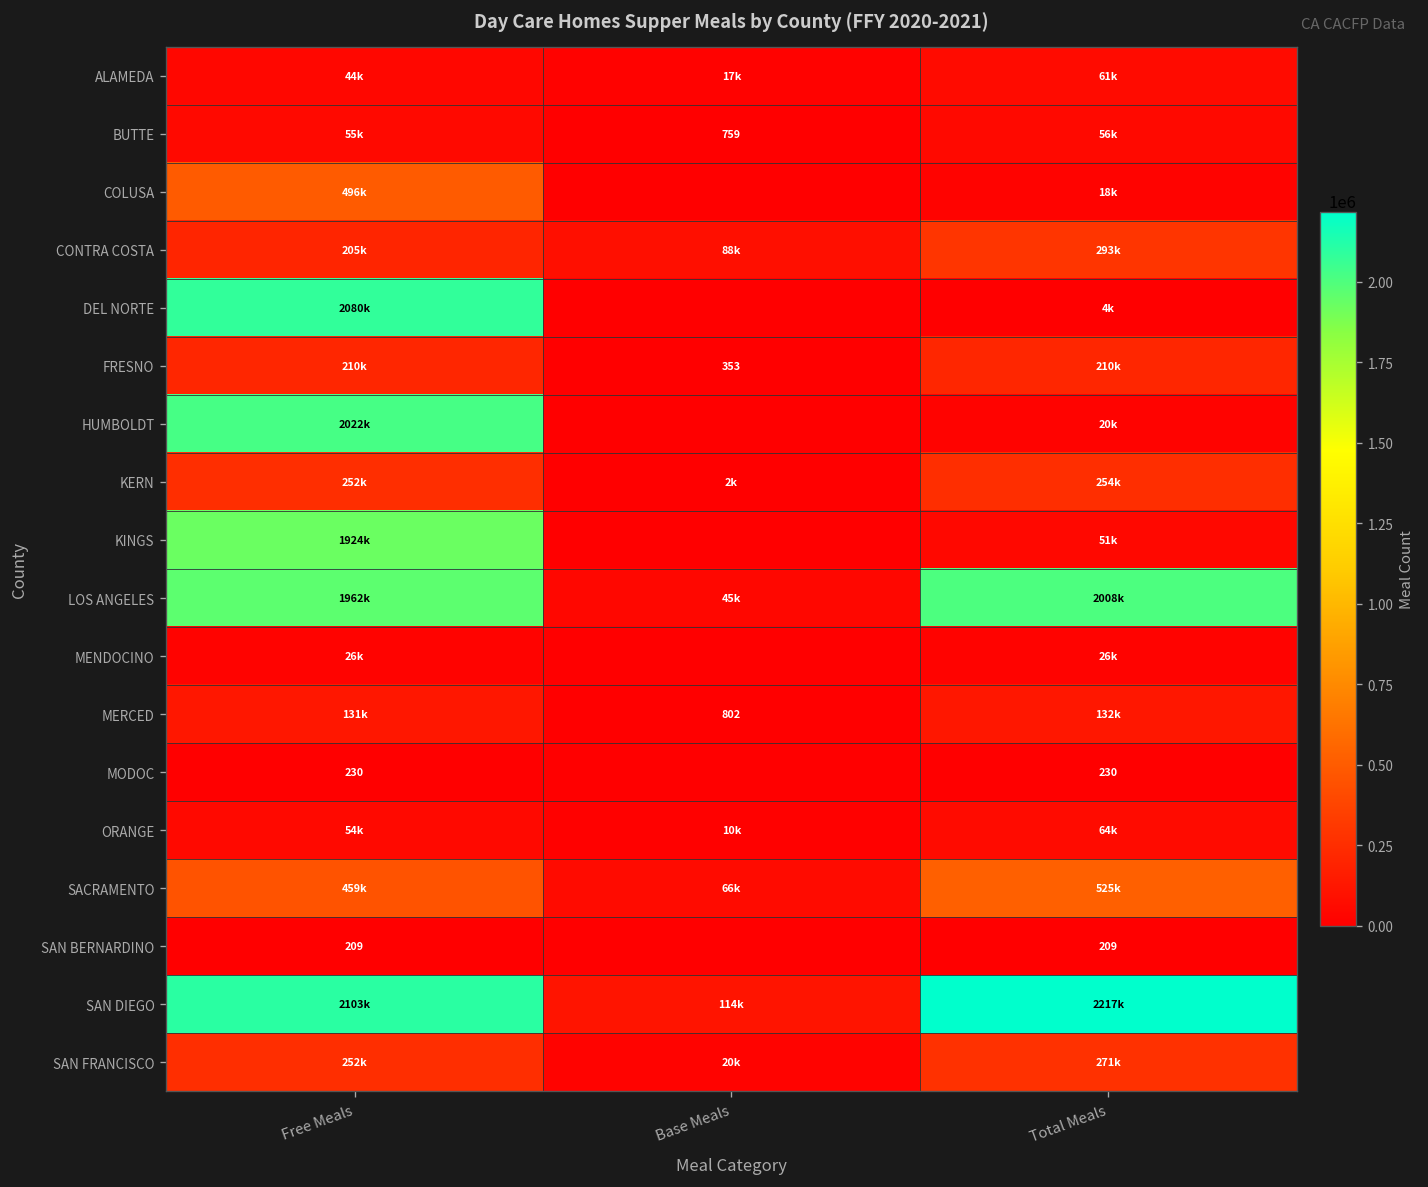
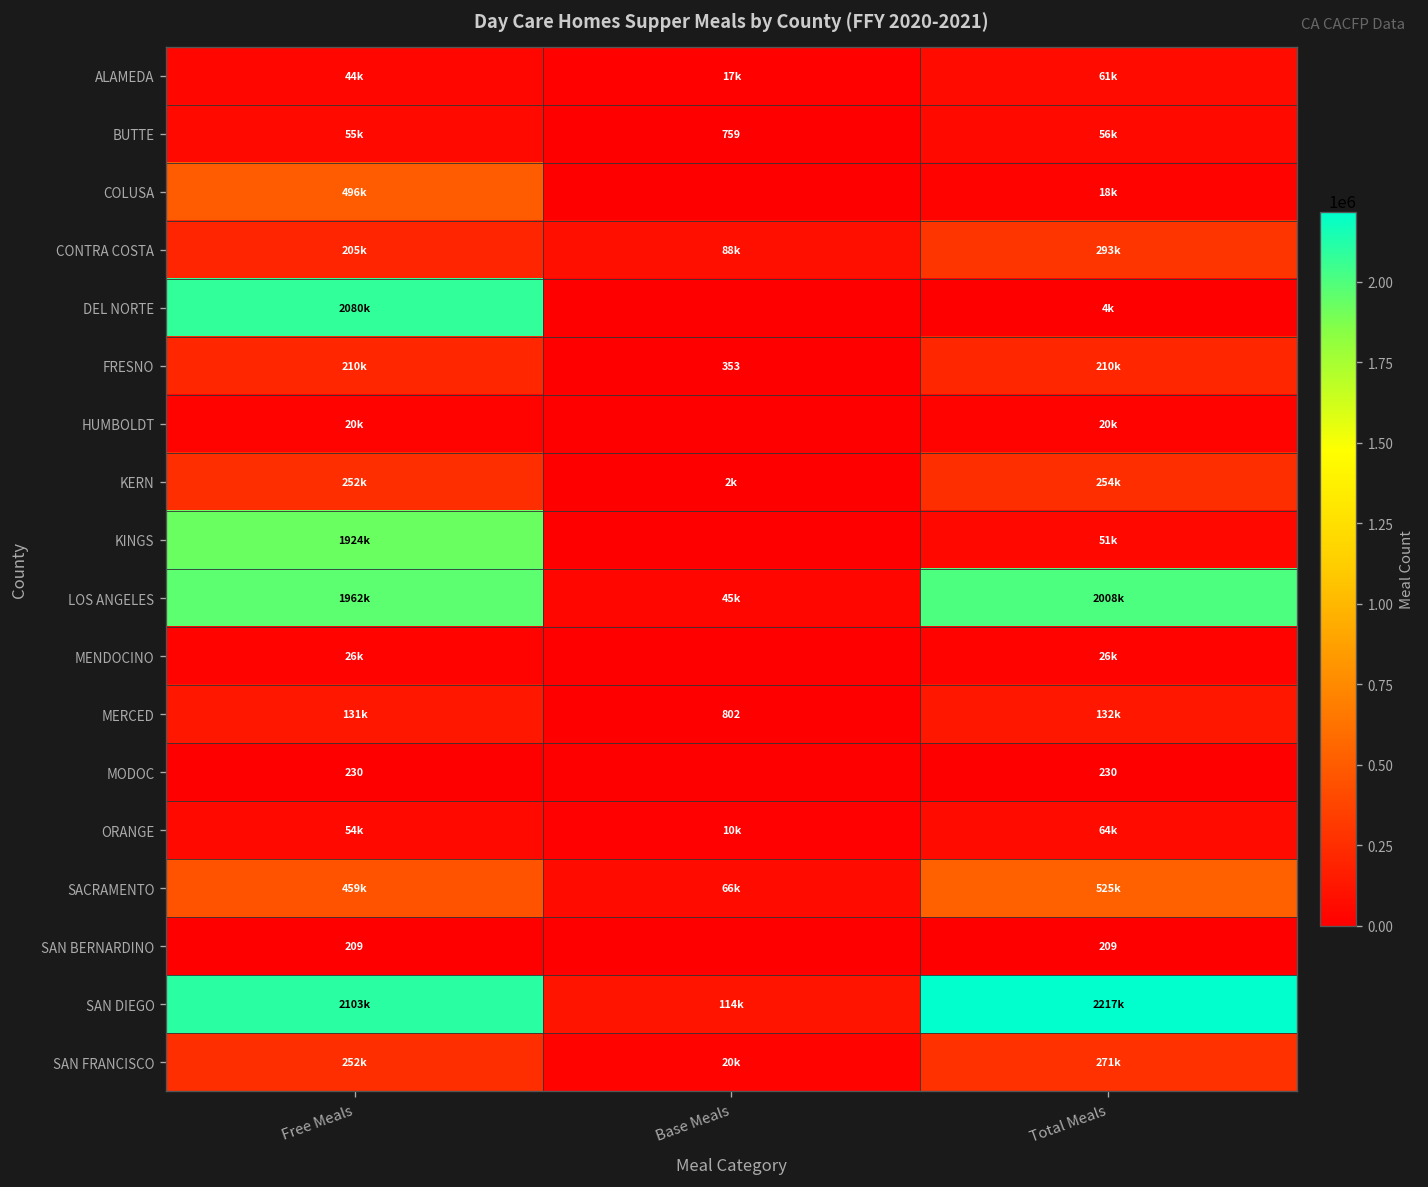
HUMBOLDT, Free Meals: 2022k -> 20k
